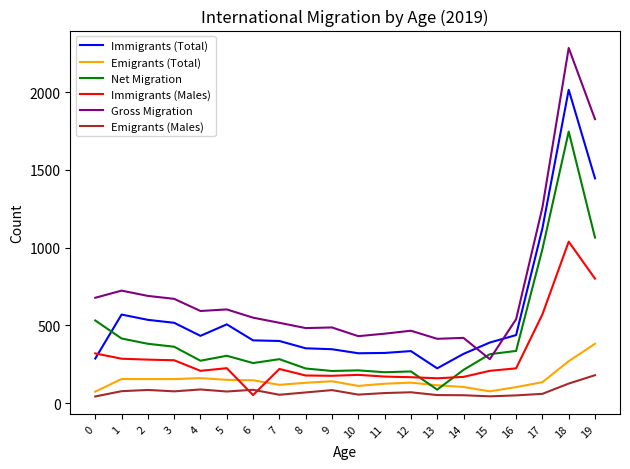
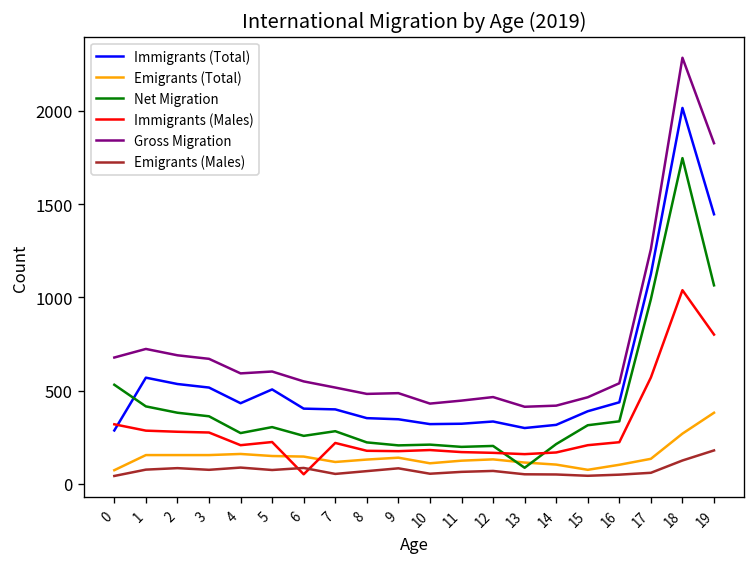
Immigrants (Total), 13: 220 -> 300
Gross Migration, 15: 280 -> 460
